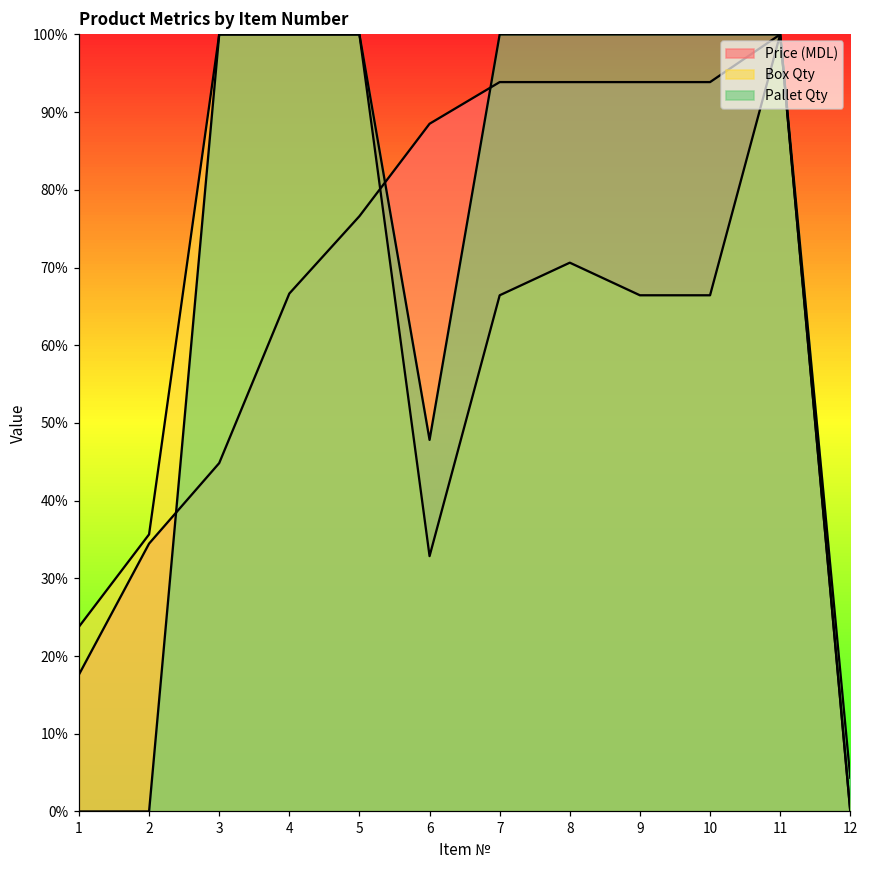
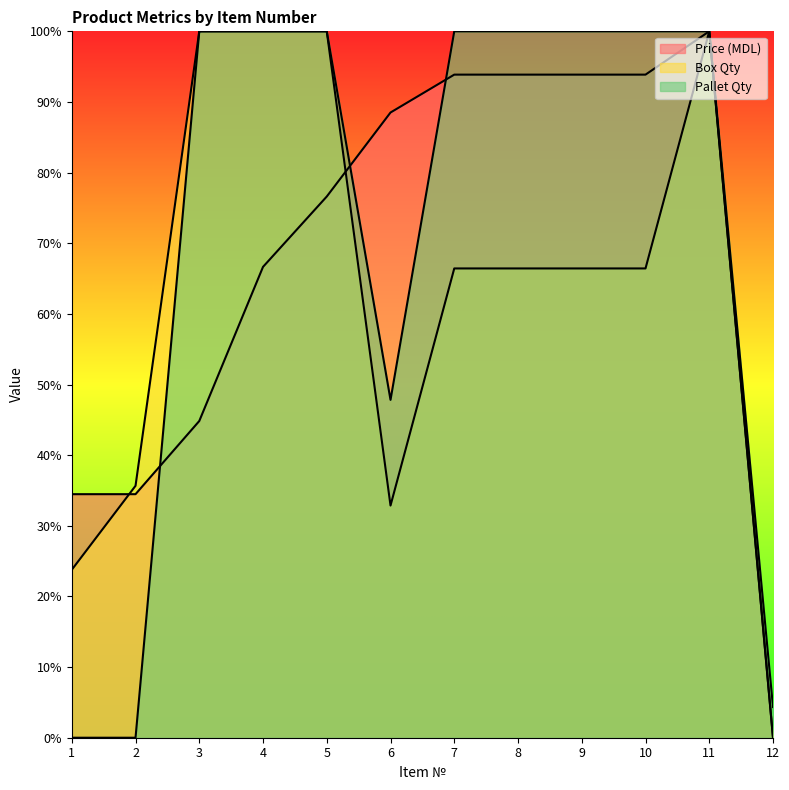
Price (MDL), 1: 18% -> 34%
Box Qty, 8: 71% -> 66%
